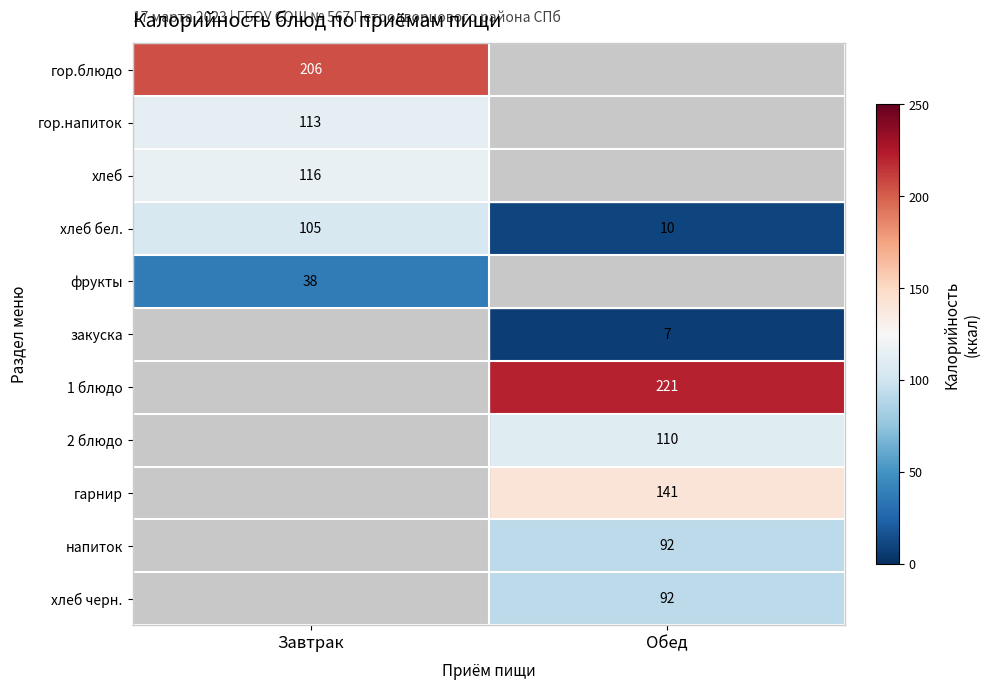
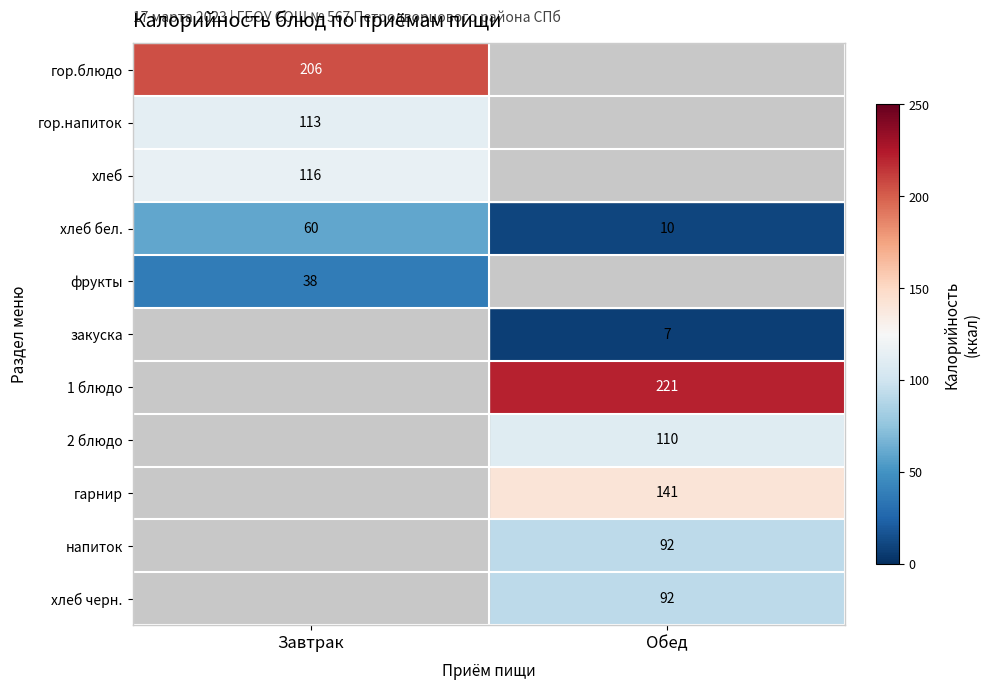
хлеб бел., Завтрак: 105 -> 60
